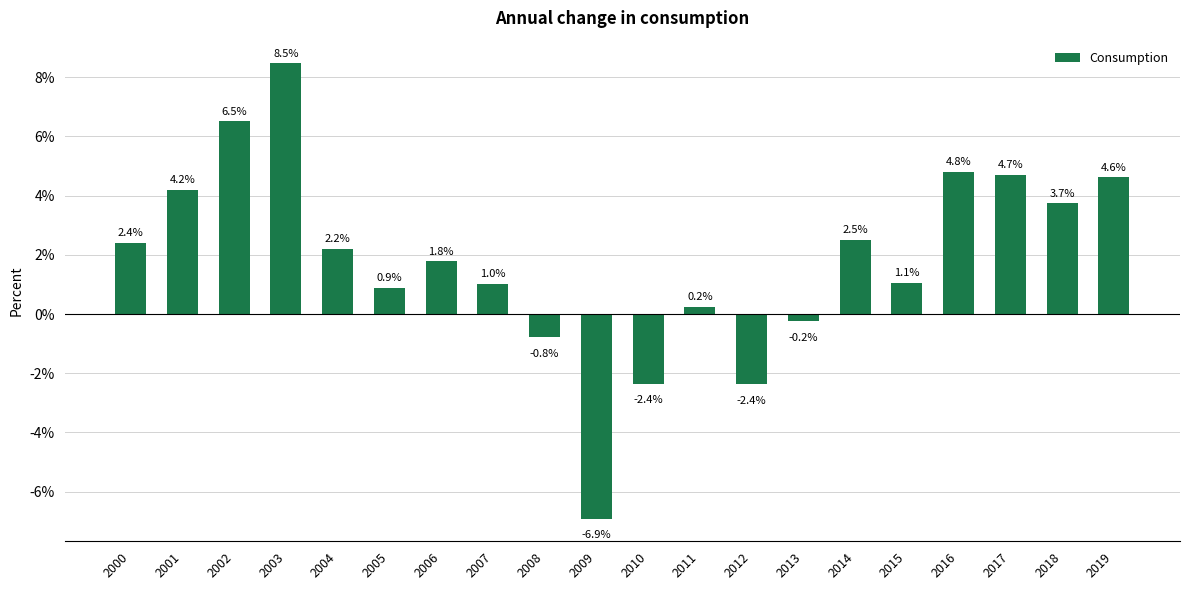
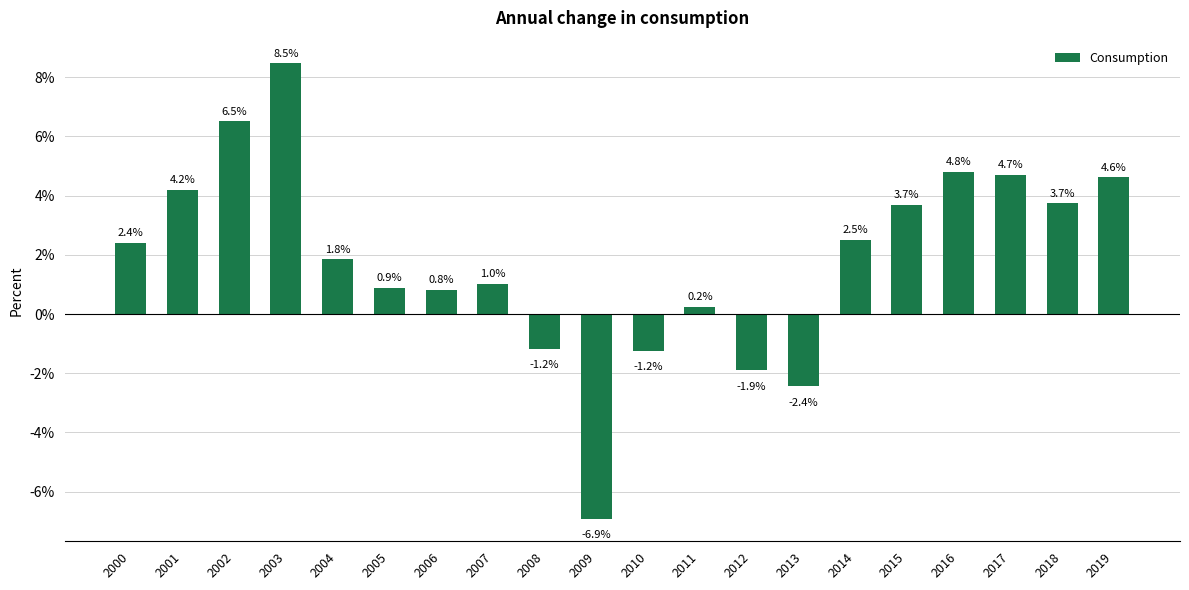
2004: 2.2% -> 1.8%
2006: 1.8% -> 0.8%
2008: -0.8% -> -1.2%
2010: -2.4% -> -1.2%
2012: -2.4% -> -1.9%
2013: -0.2% -> -2.4%
2015: 1.1% -> 3.7%
